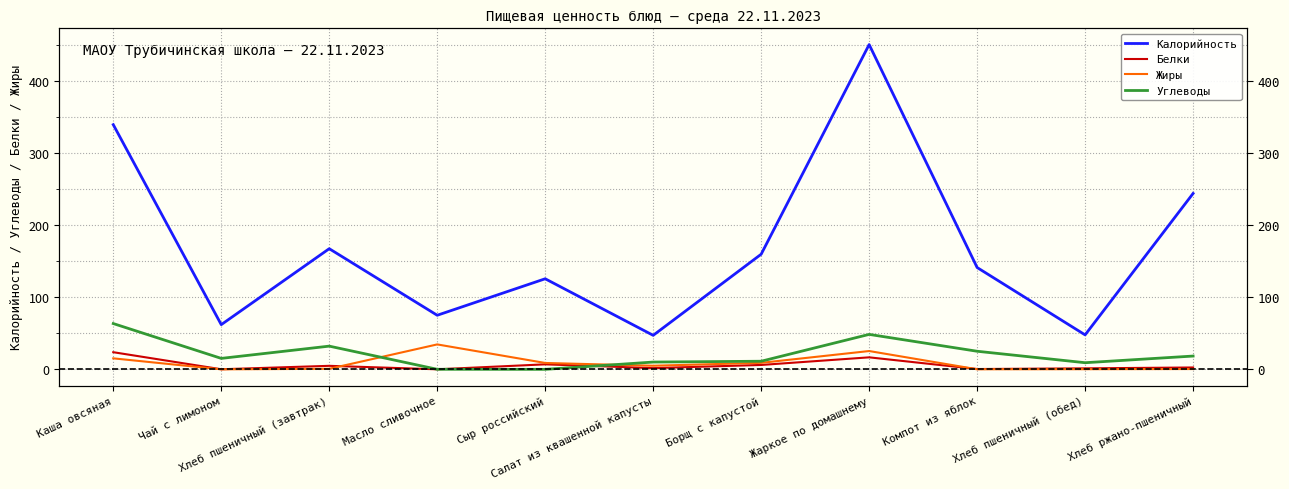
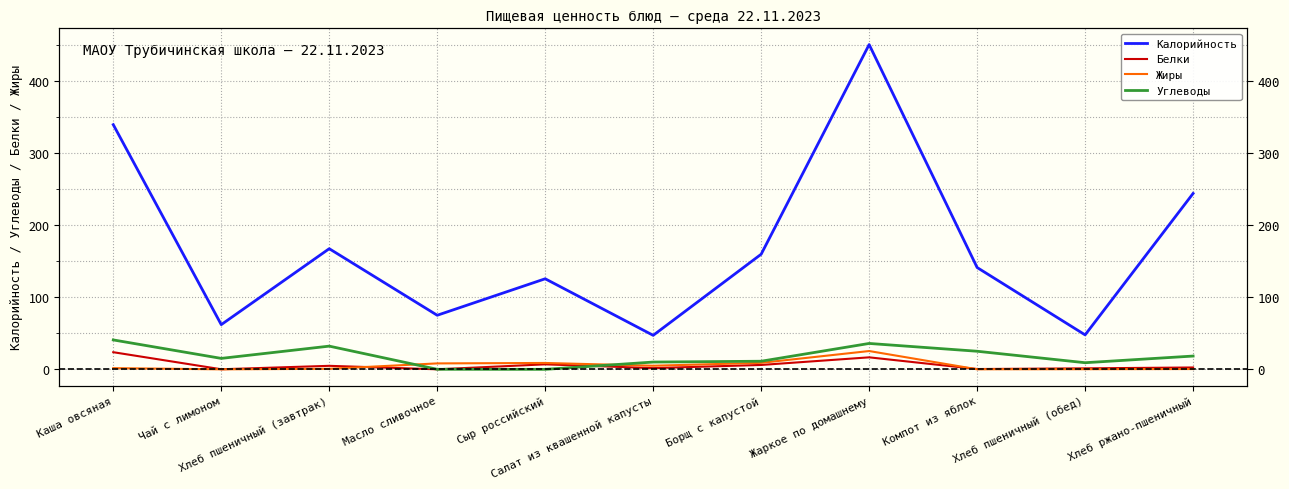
Жиры, Каша овсяная: 20 -> 0
Углеводы, Каша овсяная: 60 -> 40
Жиры, Масло сливочное: 30 -> 10
Углеводы, Жаркое по домашнему: 50 -> 40
